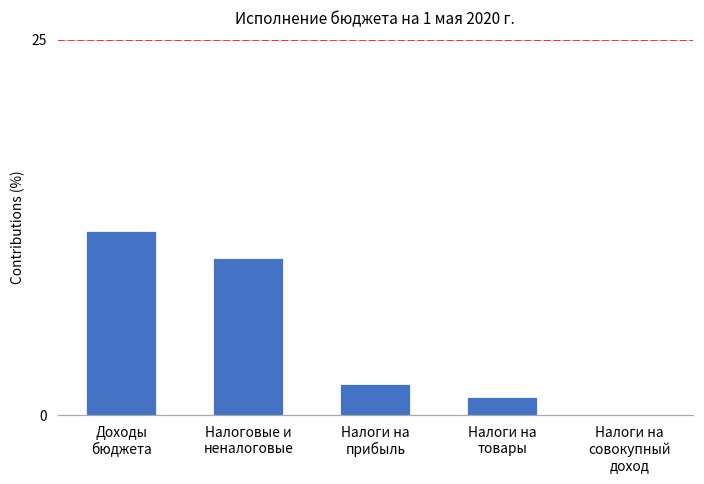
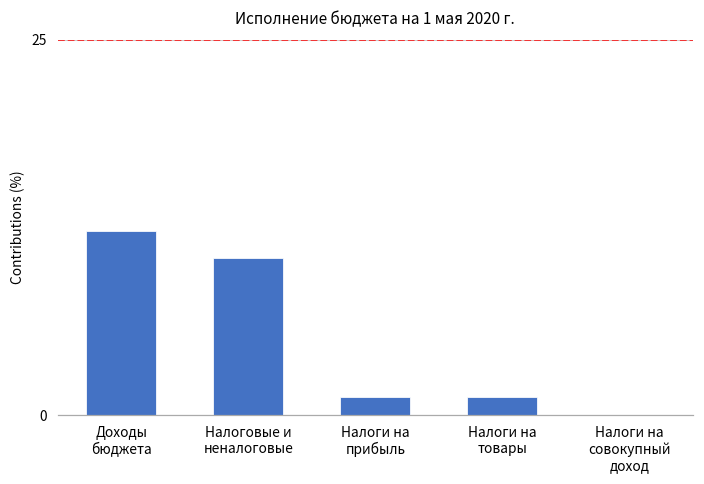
Налоги на прибыль: 2.1 -> 1.2
